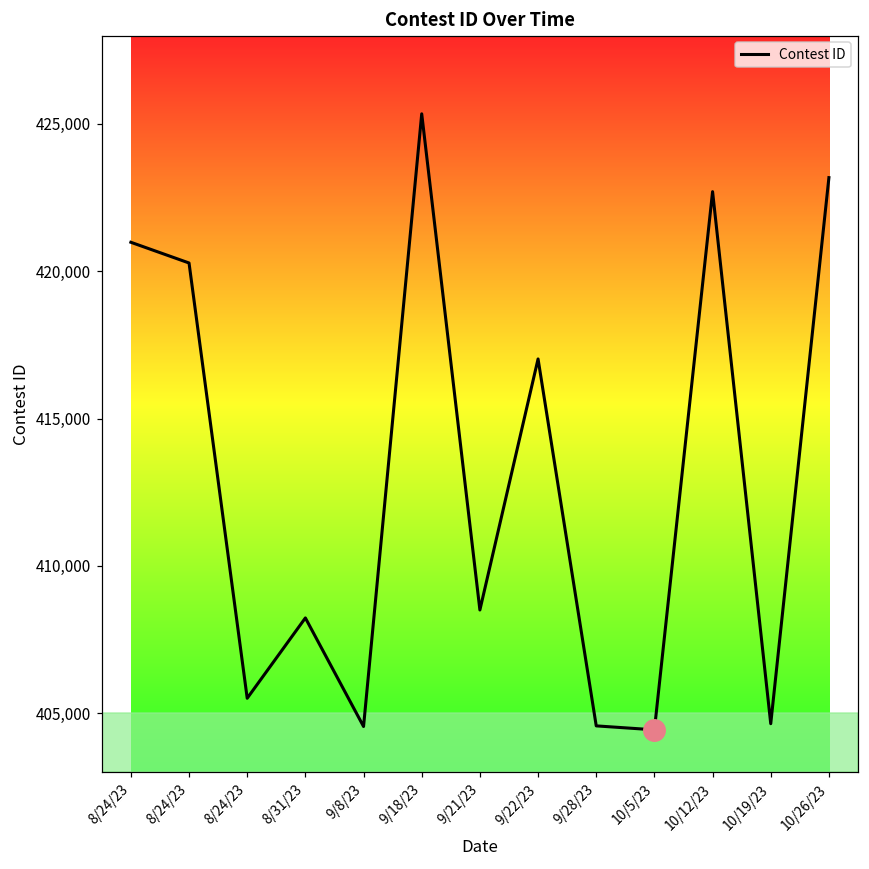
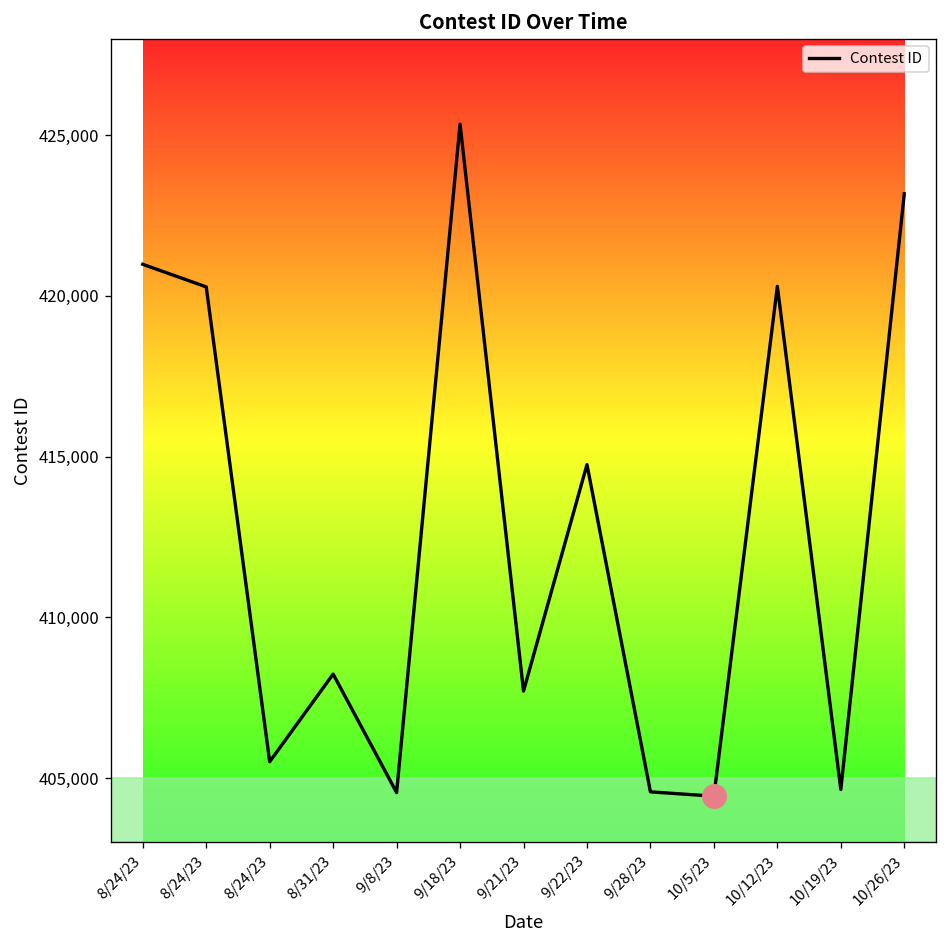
Contest ID, 9/21/23: 408,500 -> 407,700
Contest ID, 9/22/23: 417,000 -> 414,800
Contest ID, 10/12/23: 422,700 -> 420,300
